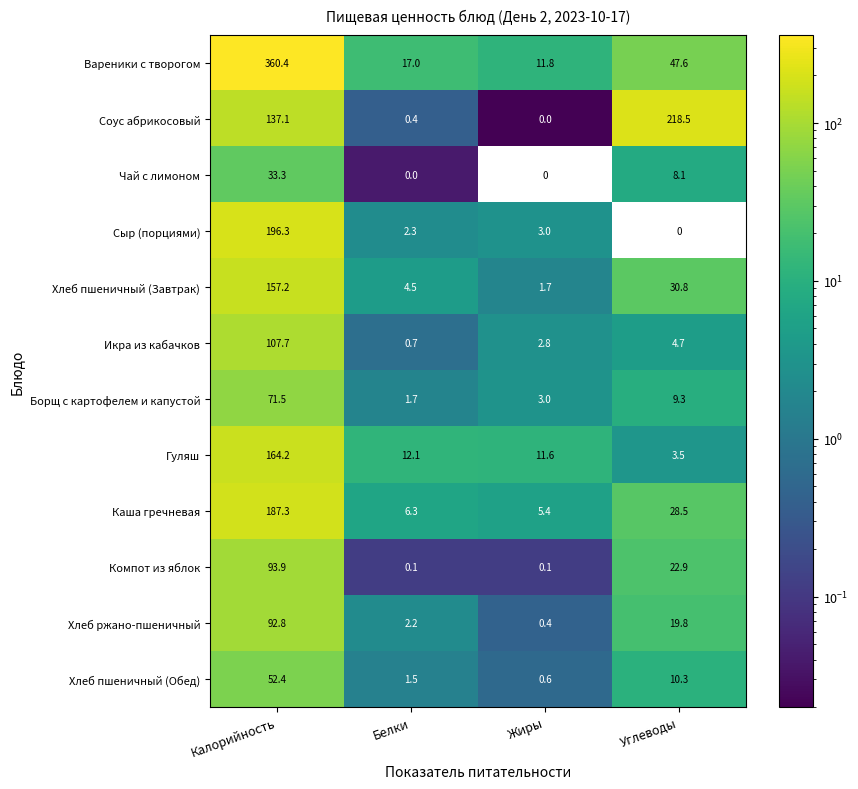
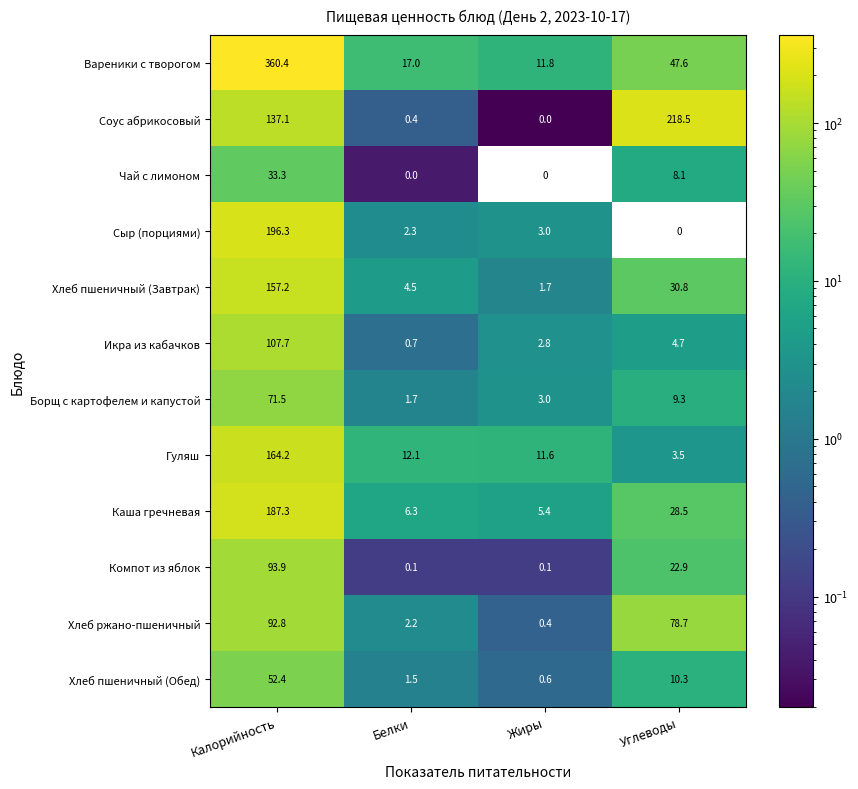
Хлеб ржано-пшеничный, Углеводы: 19.8 -> 78.7
